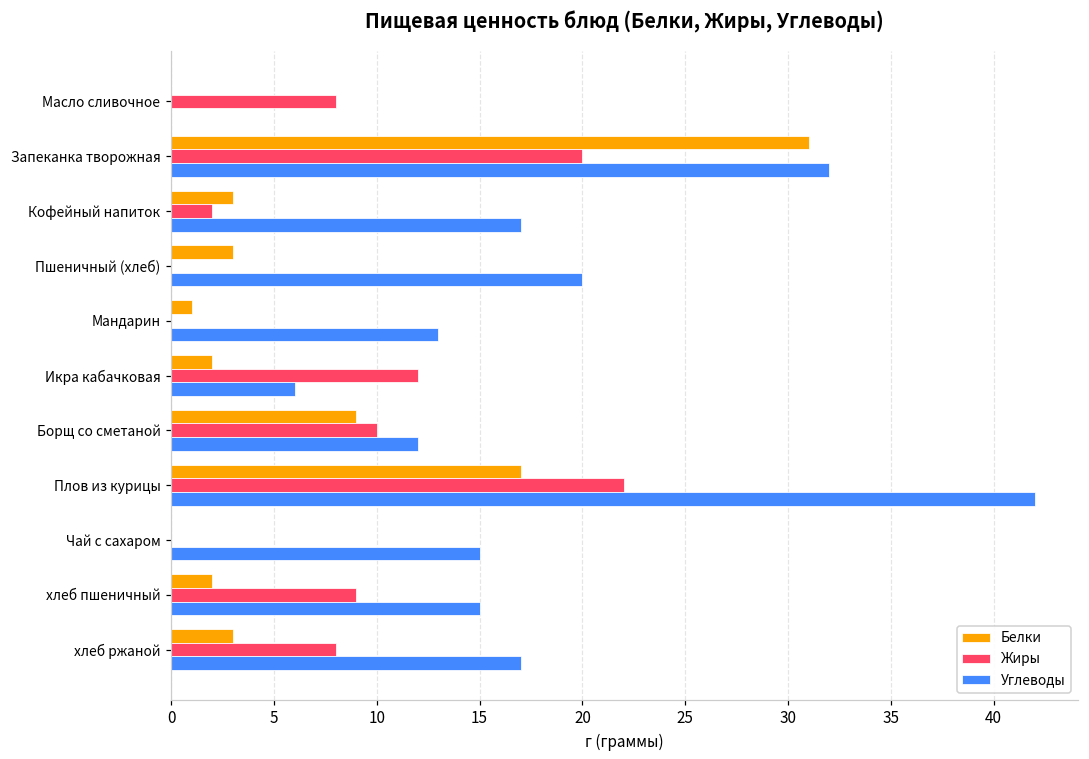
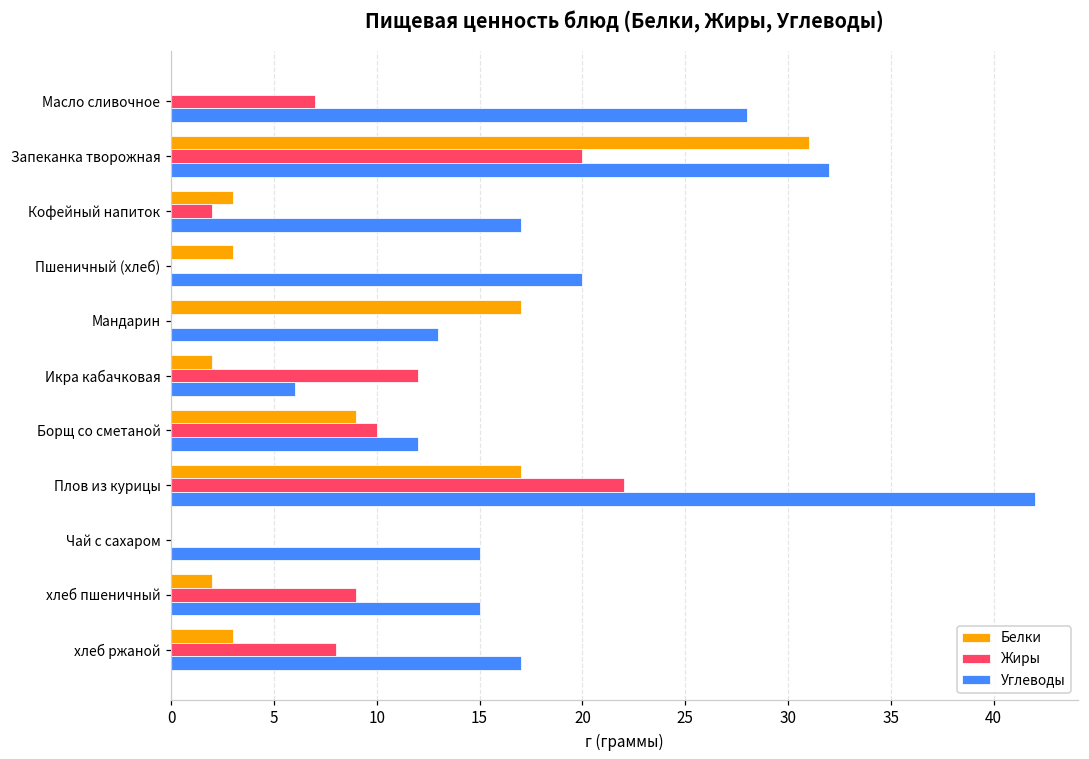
Жиры, Масло сливочное: 8 -> 7
Углеводы, Масло сливочное: 0 -> 28
Белки, Мандарин: 1 -> 17
